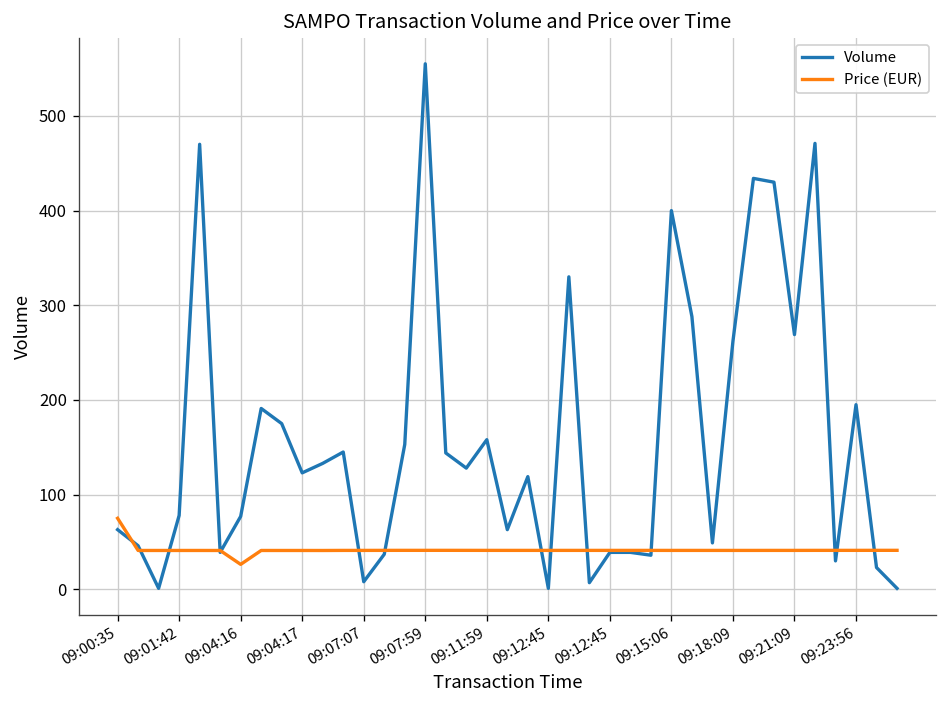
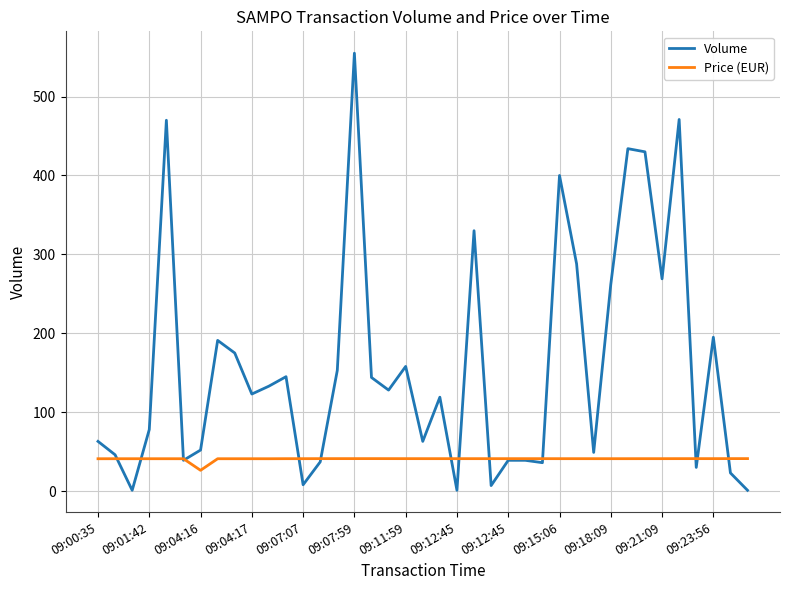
Price (EUR), 09:00:35: 80 -> 40
Volume, 09:04:16: 80 -> 50
